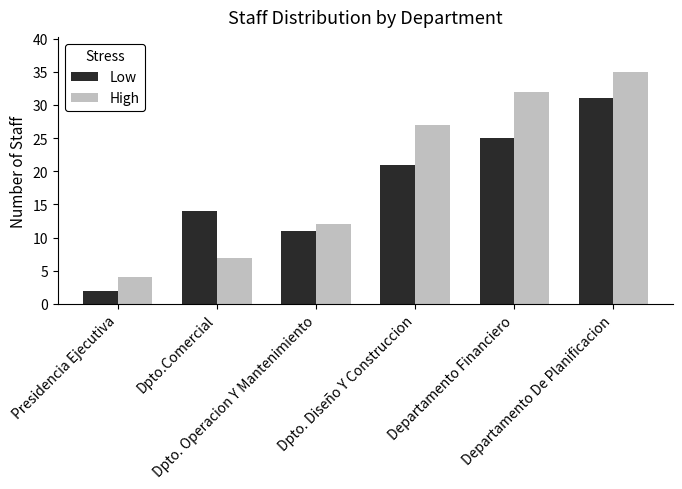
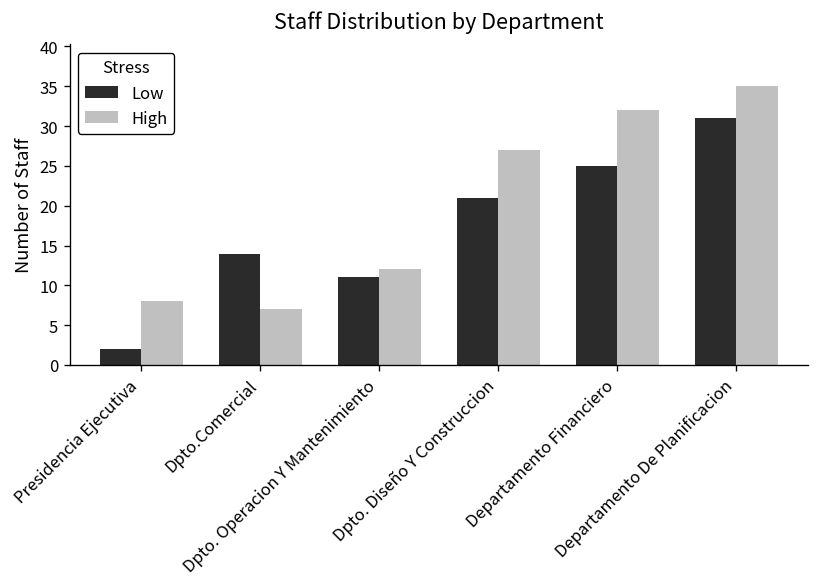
High, Presidencia Ejecutiva: 4 -> 8
